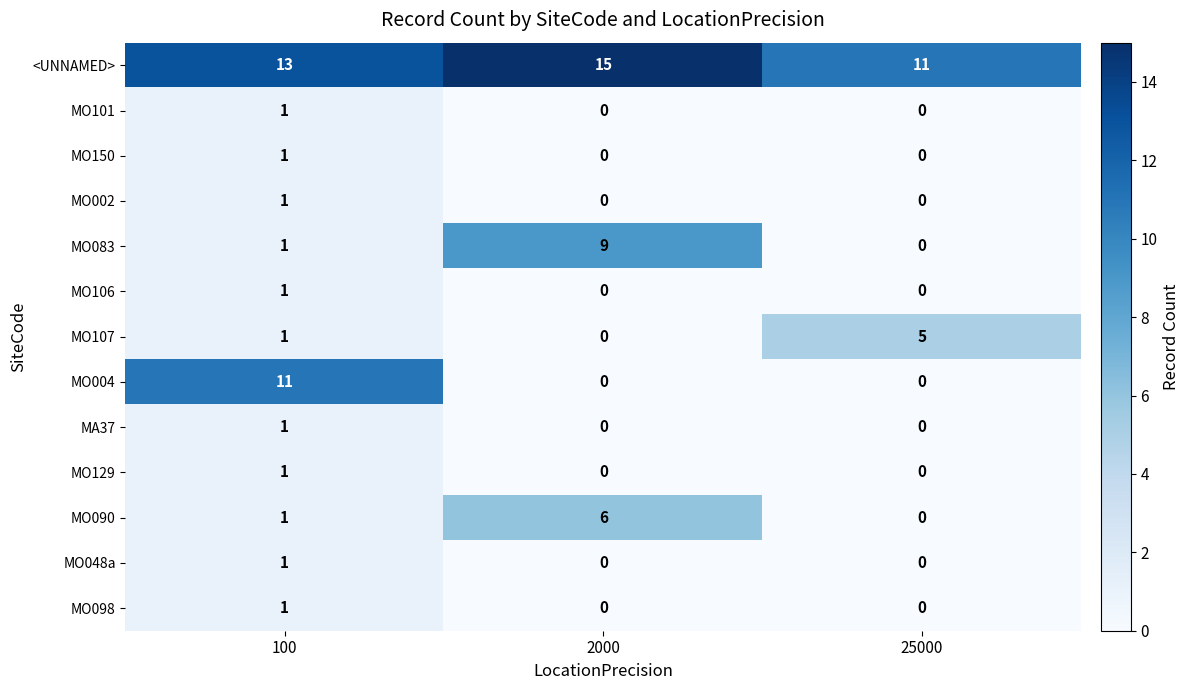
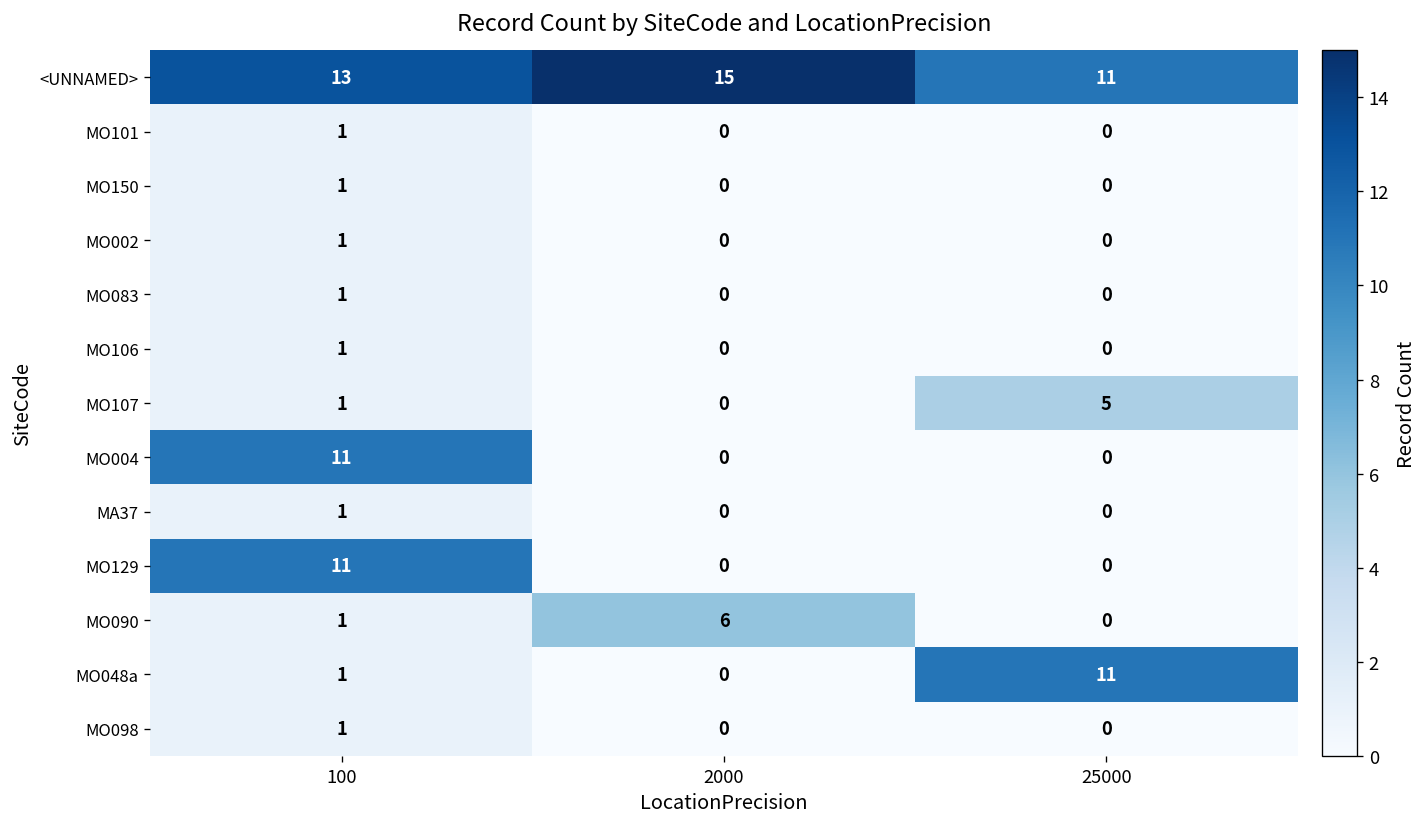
MO083, 2000: 9 -> 0
MO129, 100: 1 -> 11
MO048a, 25000: 0 -> 11
